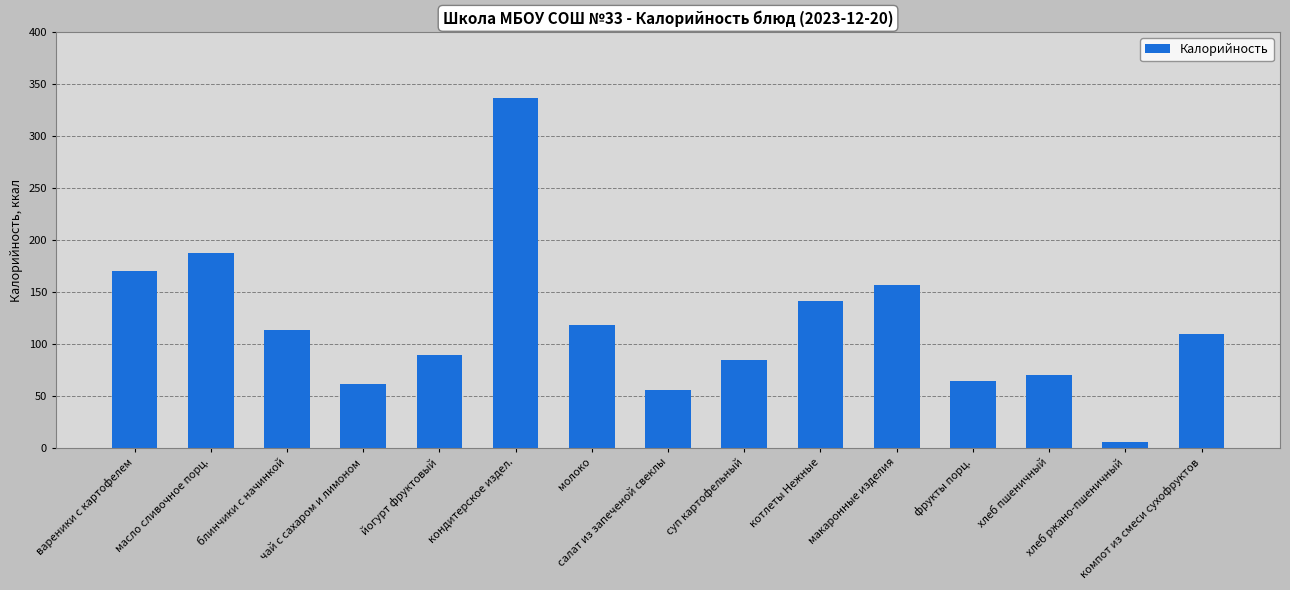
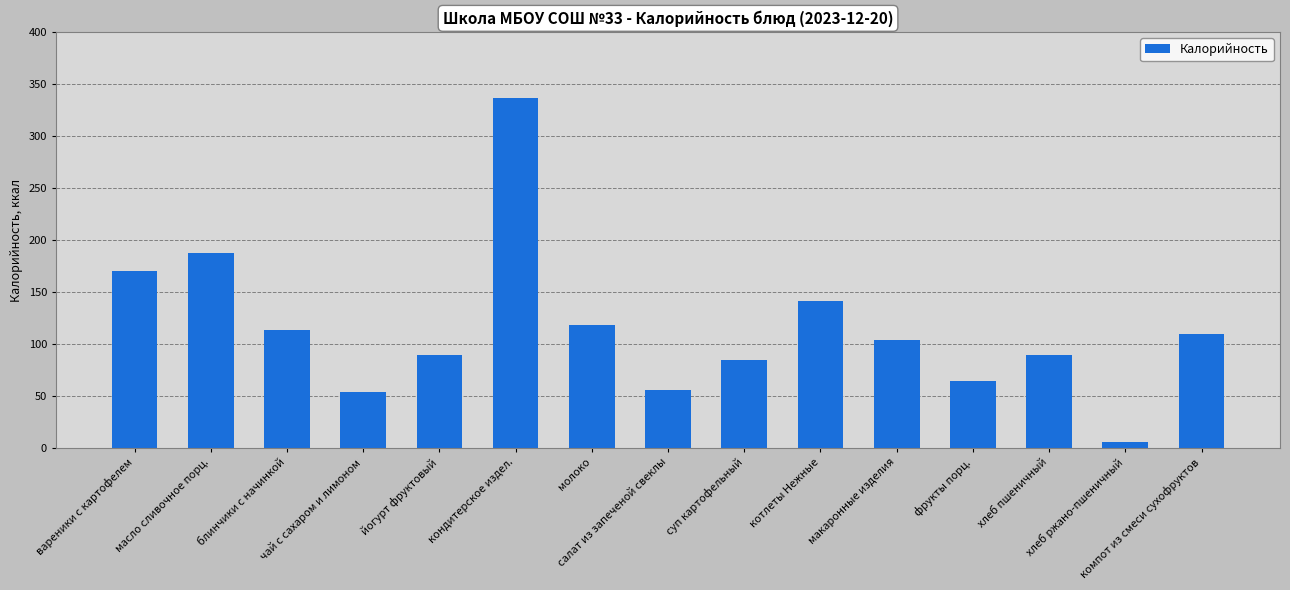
чай с сахаром и лимоном: 62 -> 54
макаронные изделия: 157 -> 104
хлеб пшеничный: 70 -> 89
